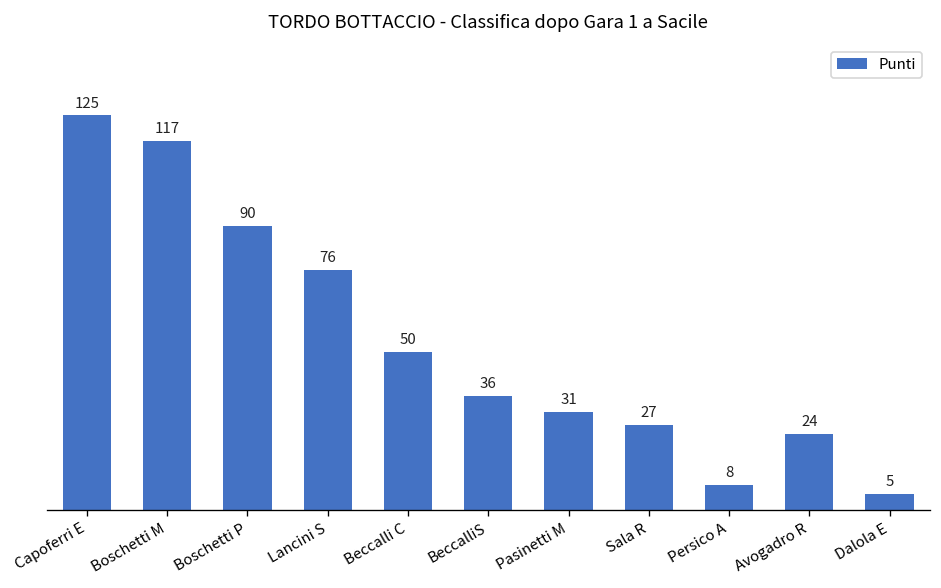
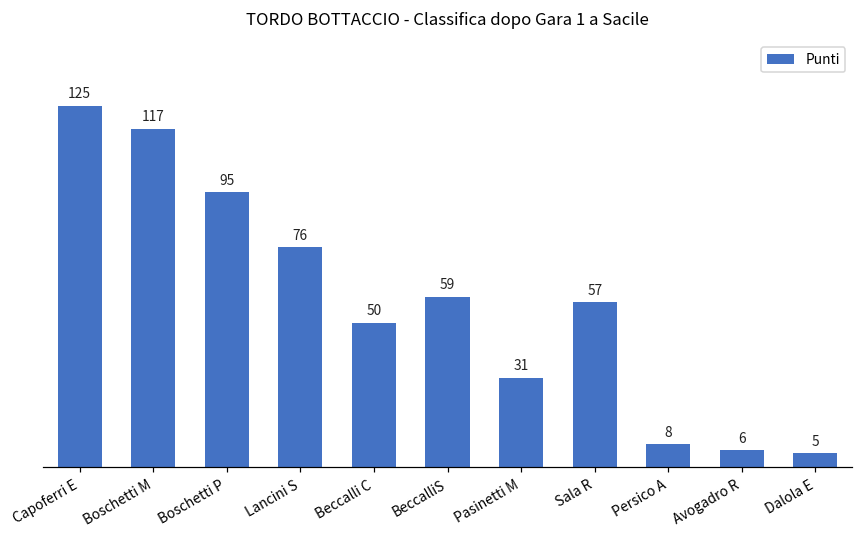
Boschetti P: 90 -> 95
BeccalliS: 36 -> 59
Sala R: 27 -> 57
Avogadro R: 24 -> 6
